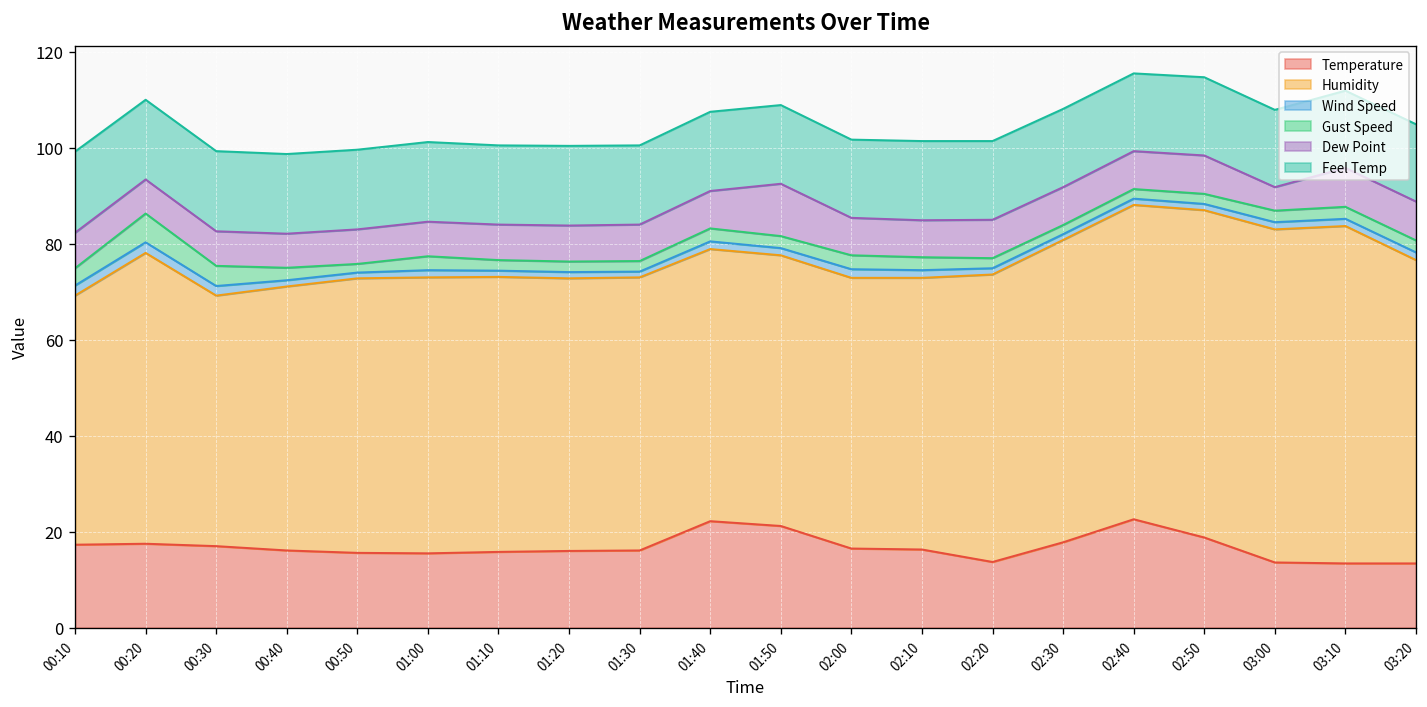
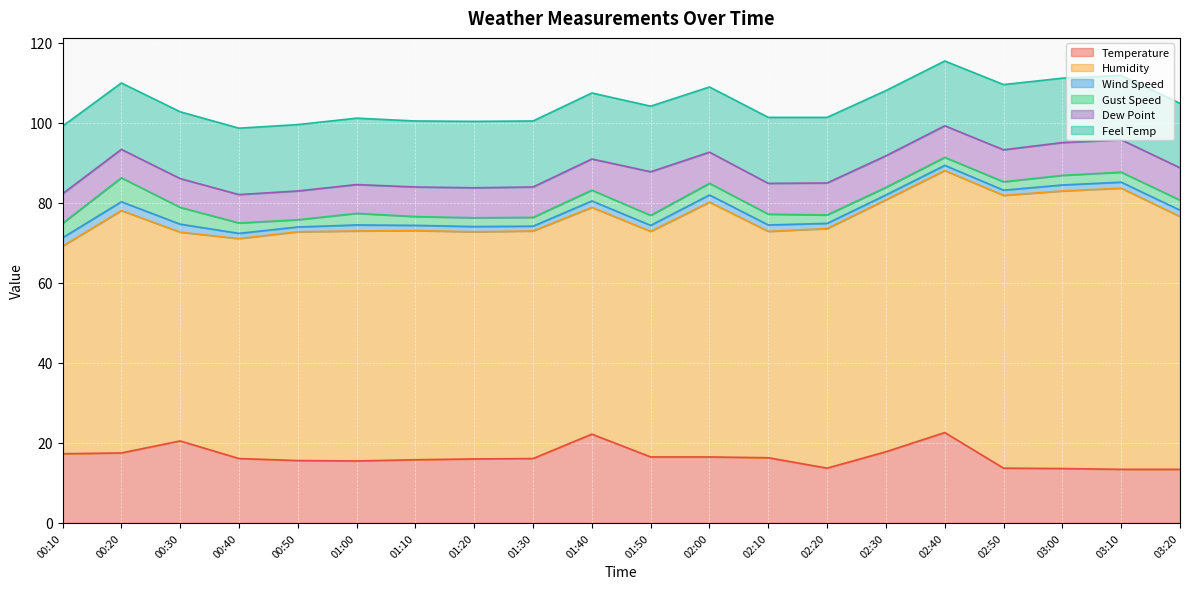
Temperature, 00:30: 17 -> 21
Temperature, 01:50: 21 -> 17
Humidity, 02:00: 56 -> 64
Temperature, 02:50: 19 -> 14
Dew Point, 03:00: 5 -> 8
